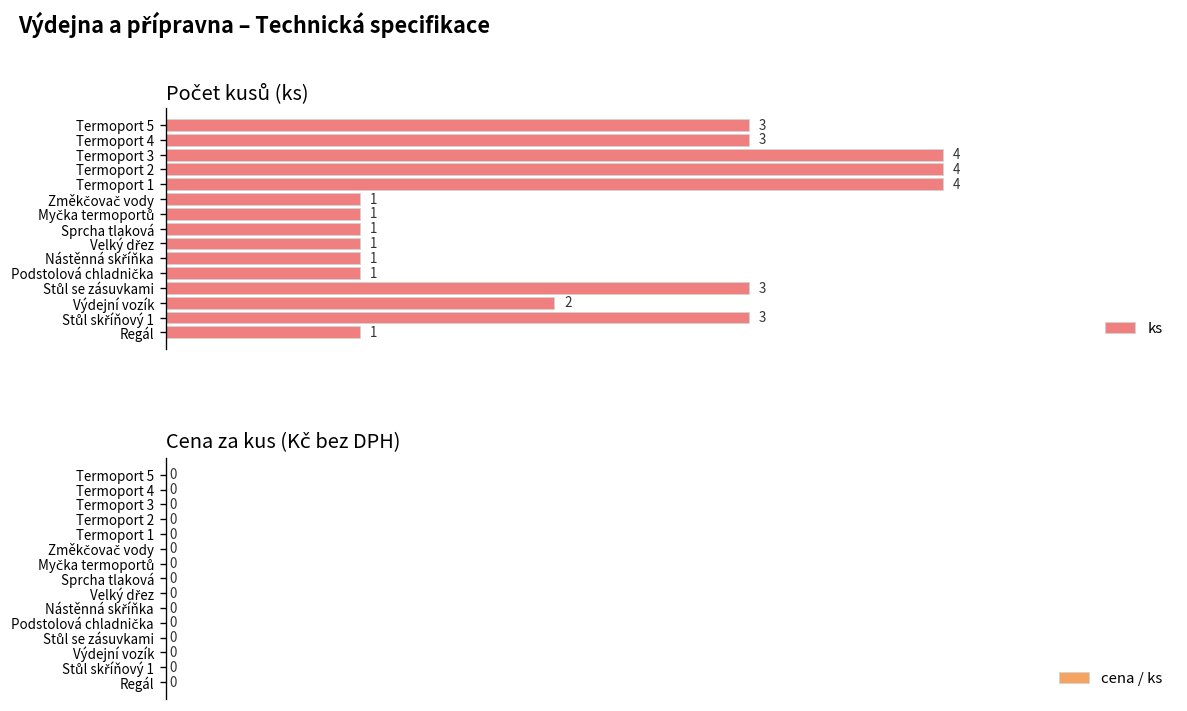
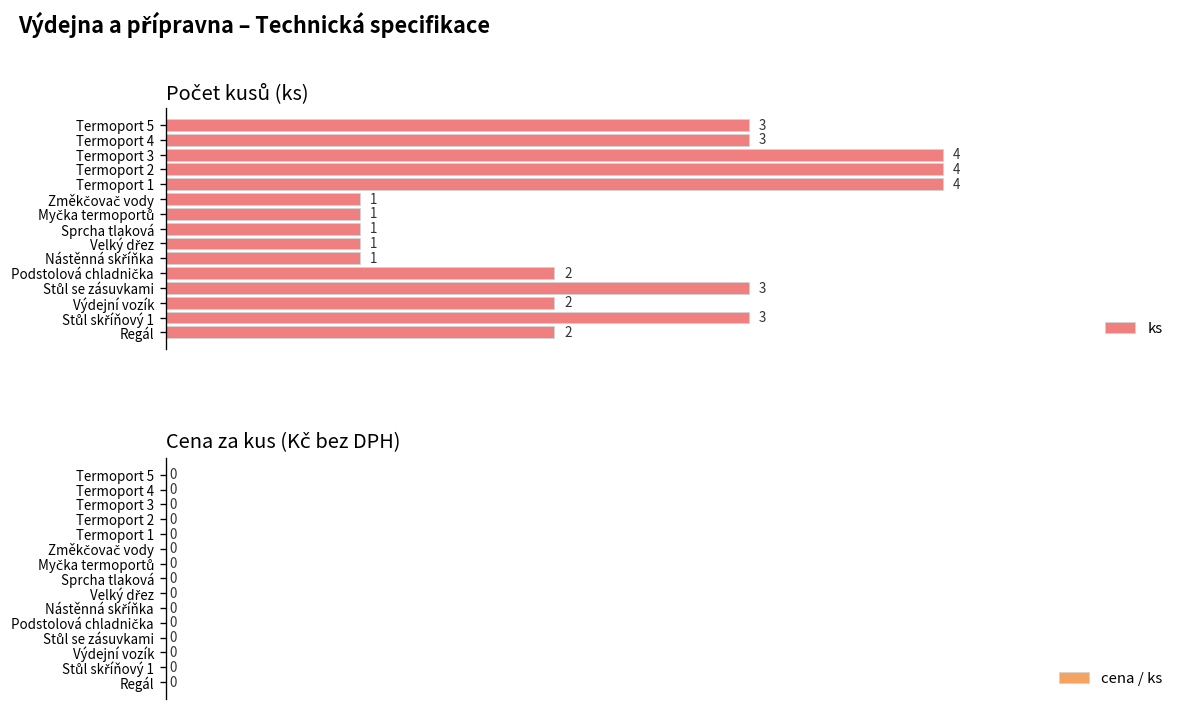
Počet kusů (ks), Podstolová chladnička: 1 -> 2
Počet kusů (ks), Regál: 1 -> 2
